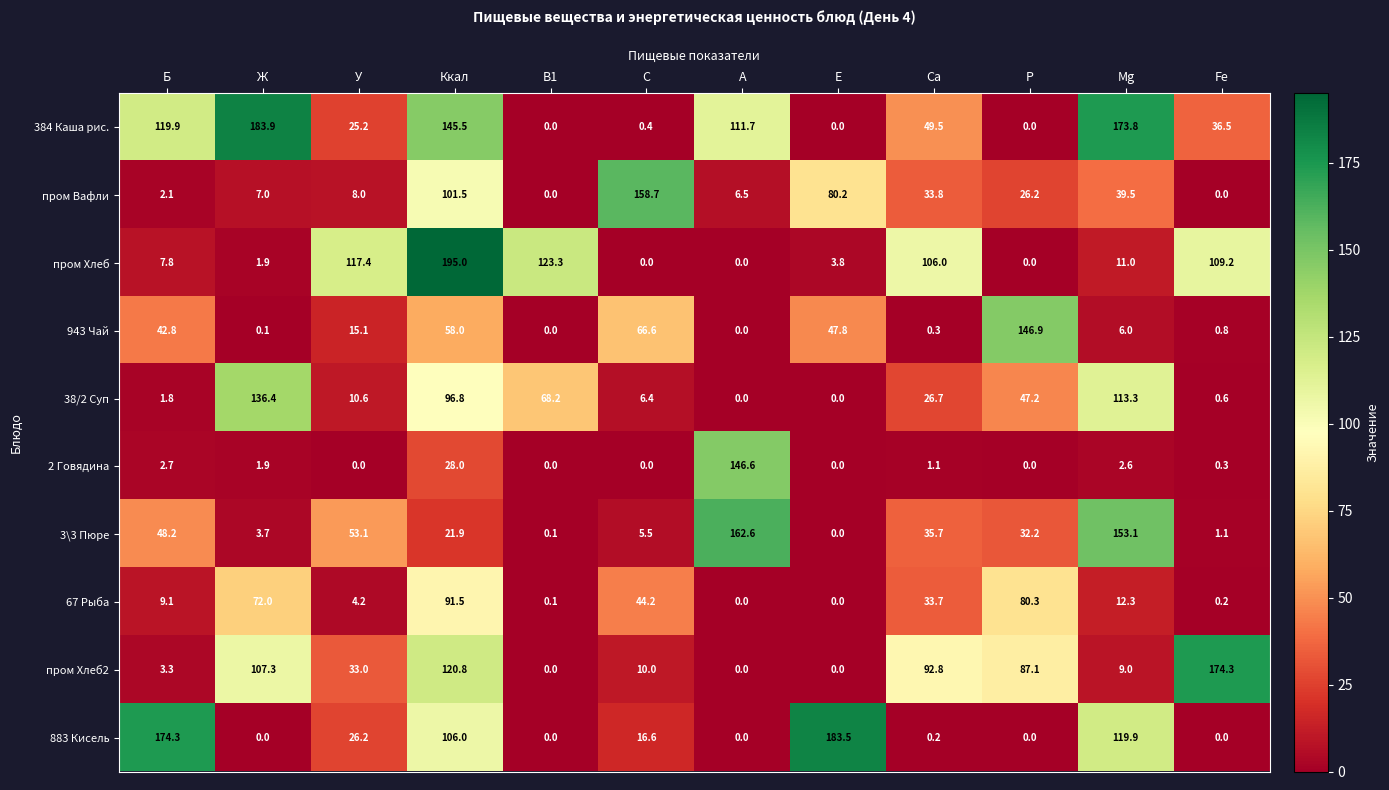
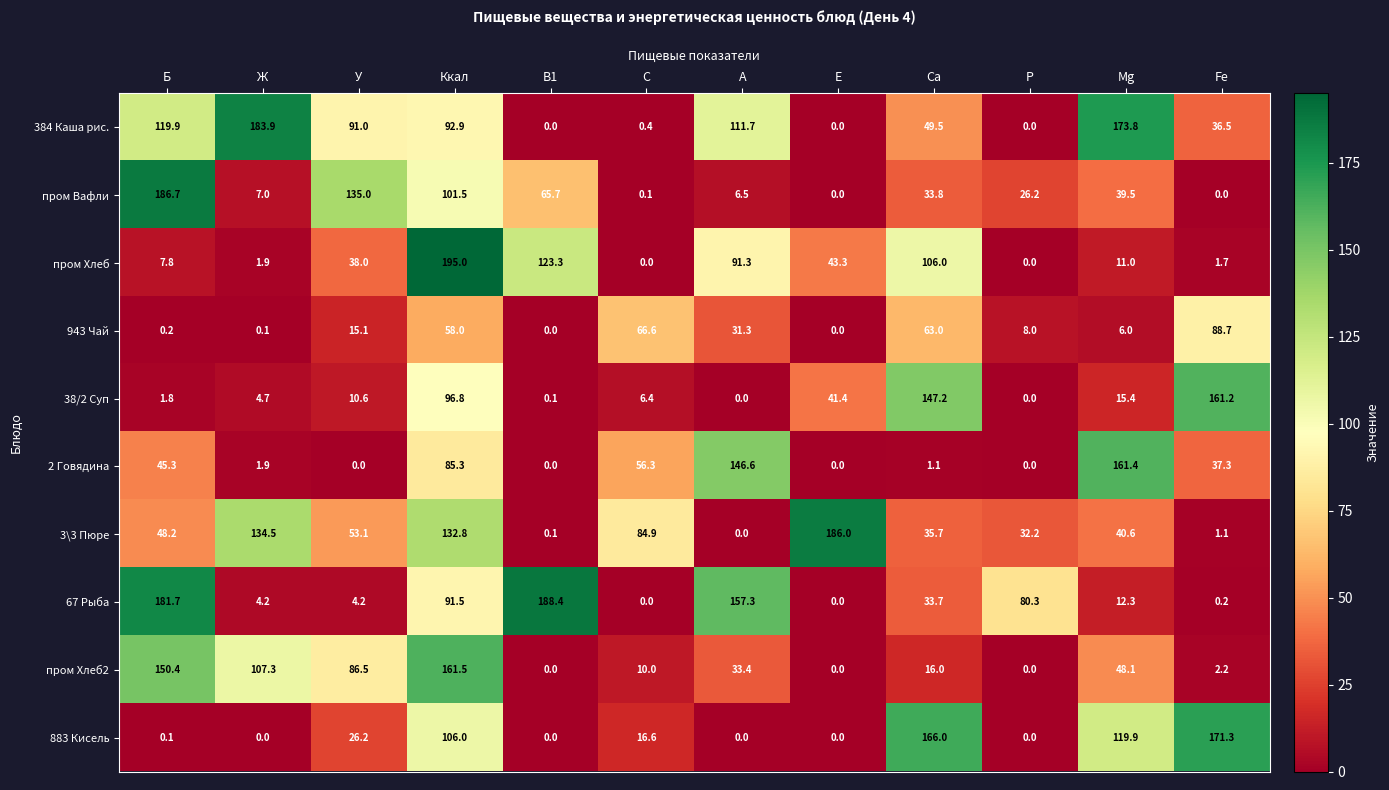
384 Каша рис., У: 25.2 -> 91.0
384 Каша рис., Ккал: 145.5 -> 92.9
пром Вафли, Б: 2.1 -> 186.7
пром Вафли, У: 8.0 -> 135.0
пром Вафли, В1: 0.0 -> 65.7
пром Вафли, С: 158.7 -> 0.1
пром Вафли, Е: 80.2 -> 0.0
пром Хлеб, У: 117.4 -> 38.0
пром Хлеб, А: 0.0 -> 91.3
пром Хлеб, Е: 3.8 -> 43.3
пром Хлеб, Fe: 109.2 -> 1.7
943 Чай, Б: 42.8 -> 0.2
943 Чай, А: 0.0 -> 31.3
943 Чай, Е: 47.8 -> 0.0
943 Чай, Ca: 0.3 -> 63.0
943 Чай, P: 146.9 -> 8.0
943 Чай, Fe: 0.8 -> 88.7
38/2 Суп, Ж: 136.4 -> 4.7
38/2 Суп, В1: 68.2 -> 0.1
38/2 Суп, Е: 0.0 -> 41.4
38/2 Суп, Ca: 26.7 -> 147.2
38/2 Суп, P: 47.2 -> 0.0
38/2 Суп, Mg: 113.3 -> 15.4
38/2 Суп, Fe: 0.6 -> 161.2
2 Говядина, Б: 2.7 -> 45.3
2 Говядина, Ккал: 28.0 -> 85.3
2 Говядина, С: 0.0 -> 56.3
2 Говядина, Mg: 2.6 -> 161.4
2 Говядина, Fe: 0.3 -> 37.3
3\3 Пюре, Ж: 3.7 -> 134.5
3\3 Пюре, Ккал: 21.9 -> 132.8
3\3 Пюре, С: 5.5 -> 84.9
3\3 Пюре, А: 162.6 -> 0.0
3\3 Пюре, Е: 0.0 -> 186.0
3\3 Пюре, Mg: 153.1 -> 40.6
67 Рыба, Б: 9.1 -> 181.7
67 Рыба, Ж: 72.0 -> 4.2
67 Рыба, В1: 0.1 -> 188.4
67 Рыба, С: 44.2 -> 0.0
67 Рыба, А: 0.0 -> 157.3
пром Хлеб2, Б: 3.3 -> 150.4
пром Хлеб2, У: 33.0 -> 86.5
пром Хлеб2, Ккал: 120.8 -> 161.5
пром Хлеб2, А: 0.0 -> 33.4
пром Хлеб2, Ca: 92.8 -> 16.0
пром Хлеб2, P: 87.1 -> 0.0
пром Хлеб2, Mg: 9.0 -> 48.1
пром Хлеб2, Fe: 174.3 -> 2.2
883 Кисель, Б: 174.3 -> 0.1
883 Кисель, Е: 183.5 -> 0.0
883 Кисель, Ca: 0.2 -> 166.0
883 Кисель, Fe: 0.0 -> 171.3
